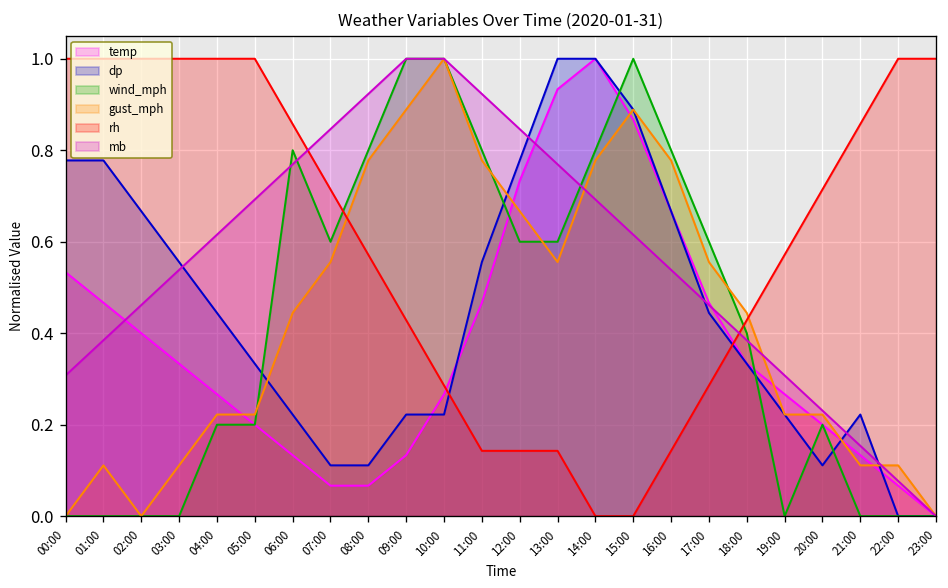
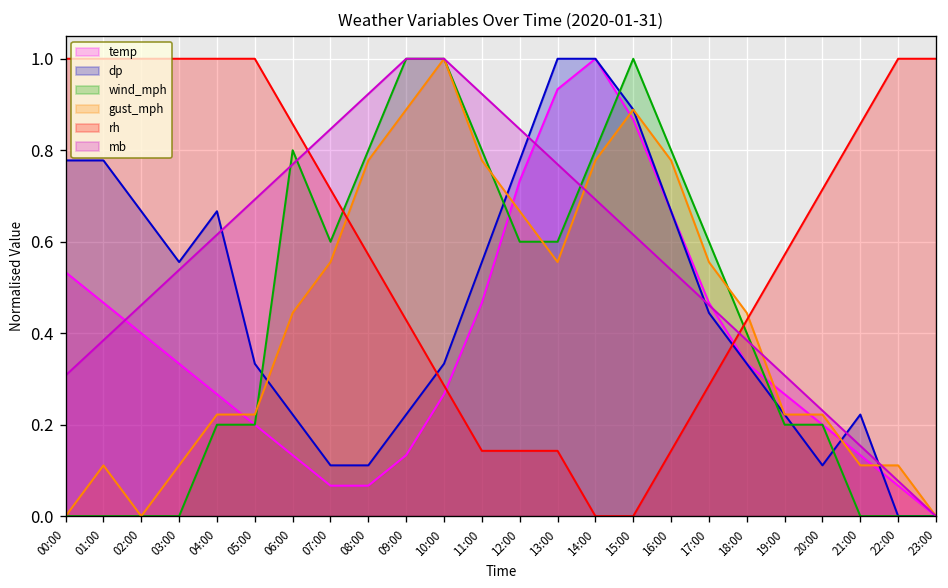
dp, 04:00: 0.44 -> 0.67
dp, 10:00: 0.22 -> 0.33
wind_mph, 19:00: 0.00 -> 0.20
